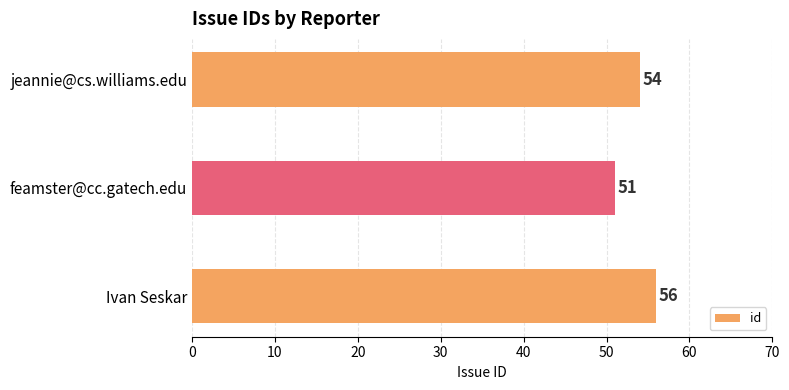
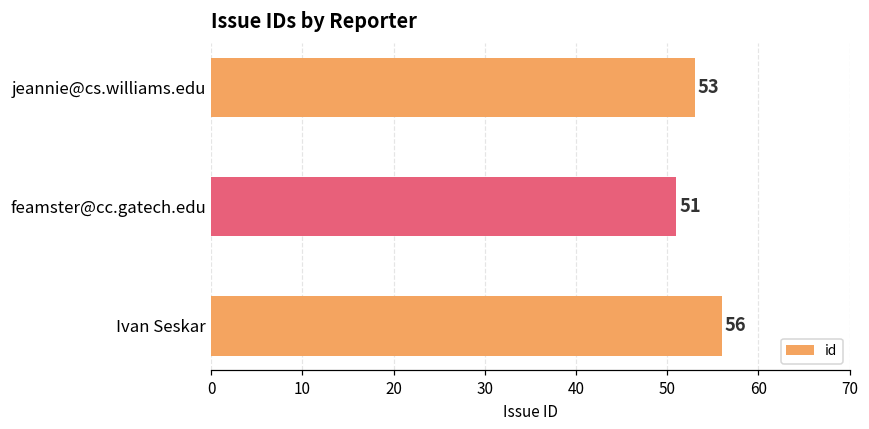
jeannie@cs.williams.edu: 54 -> 53
